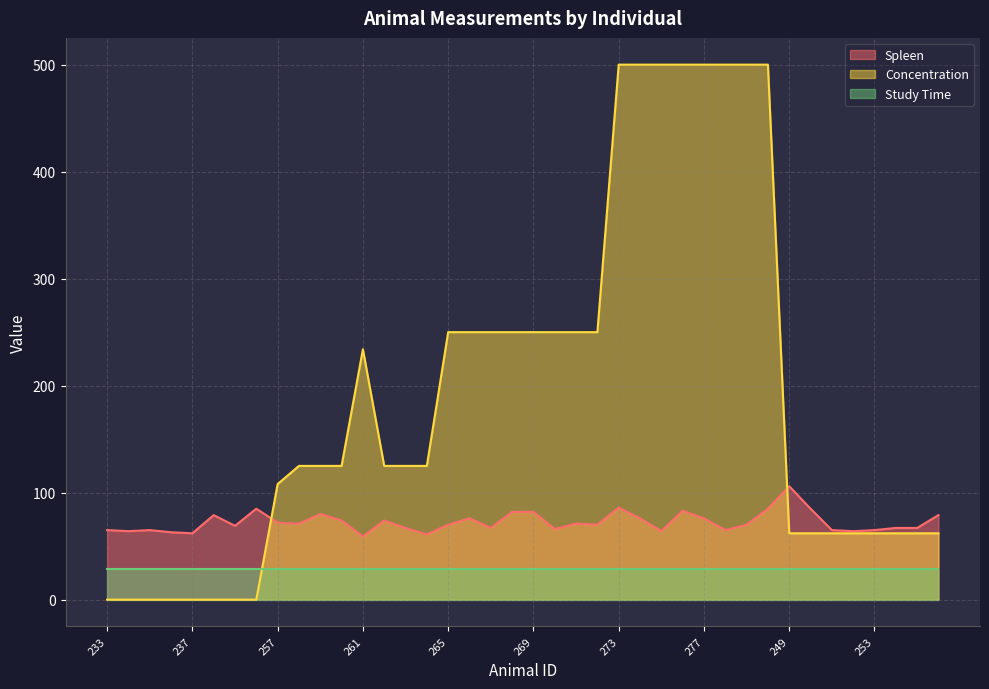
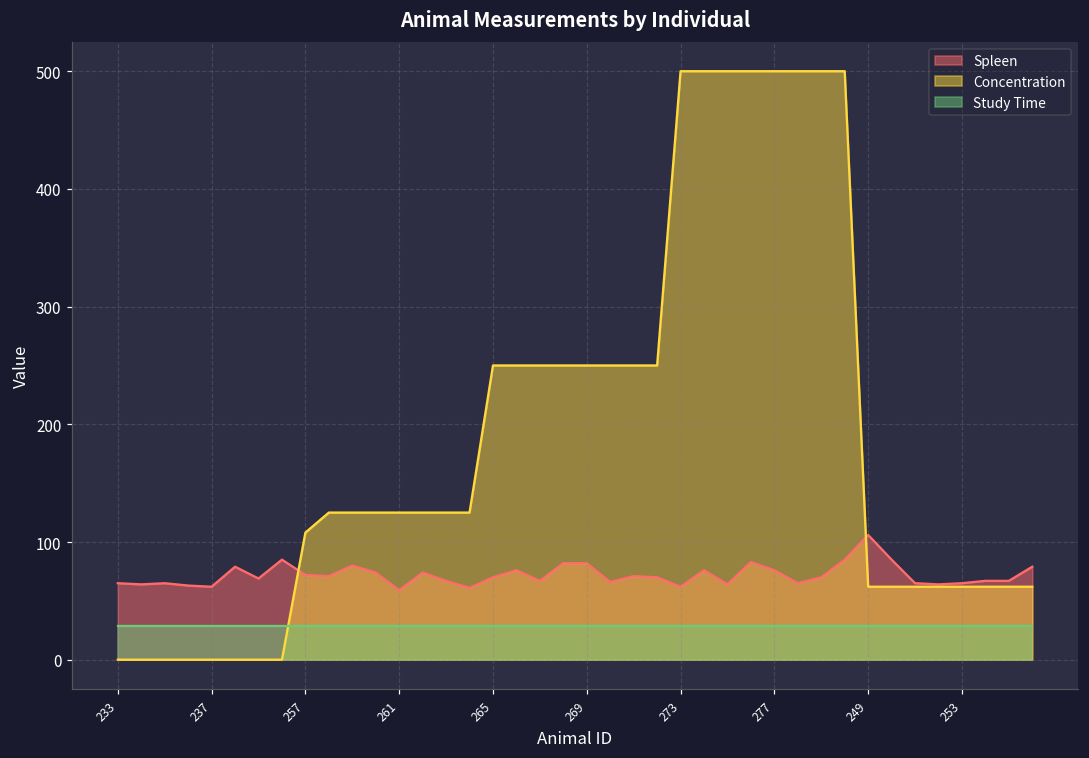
Concentration, 261: 234 -> 125
Spleen, 273: 86 -> 62
